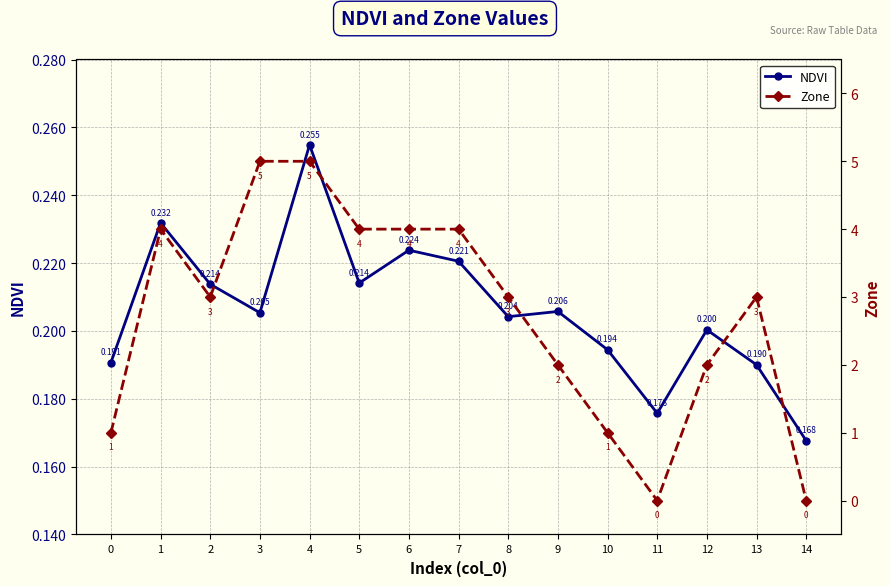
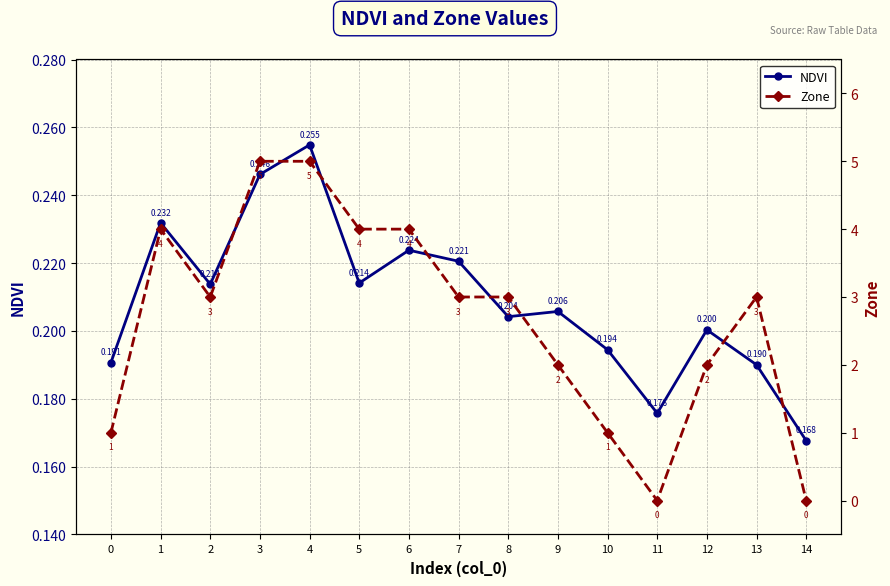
NDVI, 3: 0.205 -> 0.246
Zone, 7: 4 -> 3
